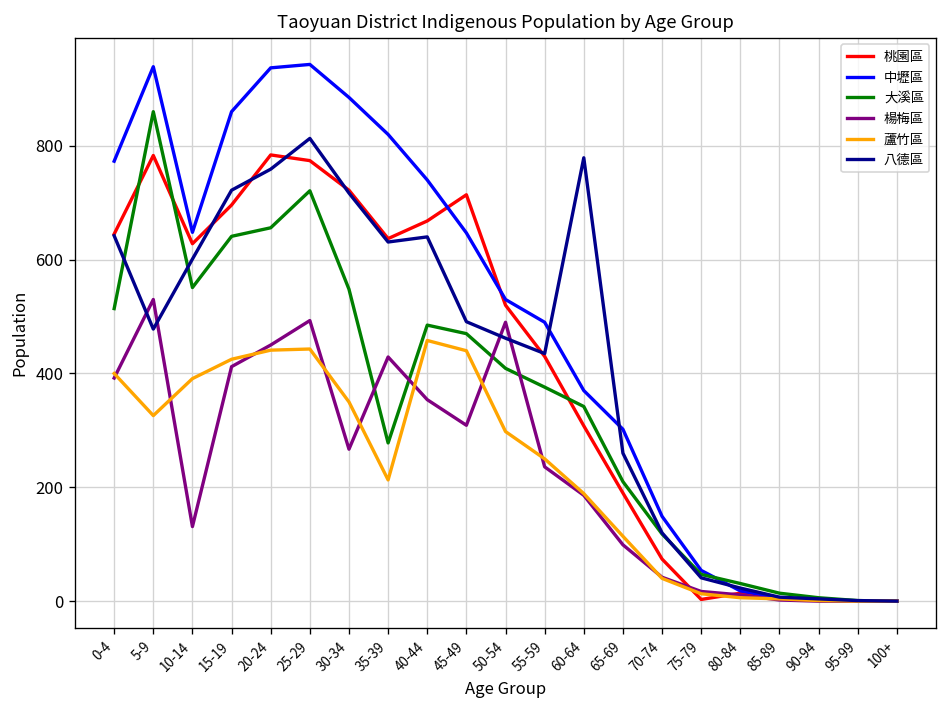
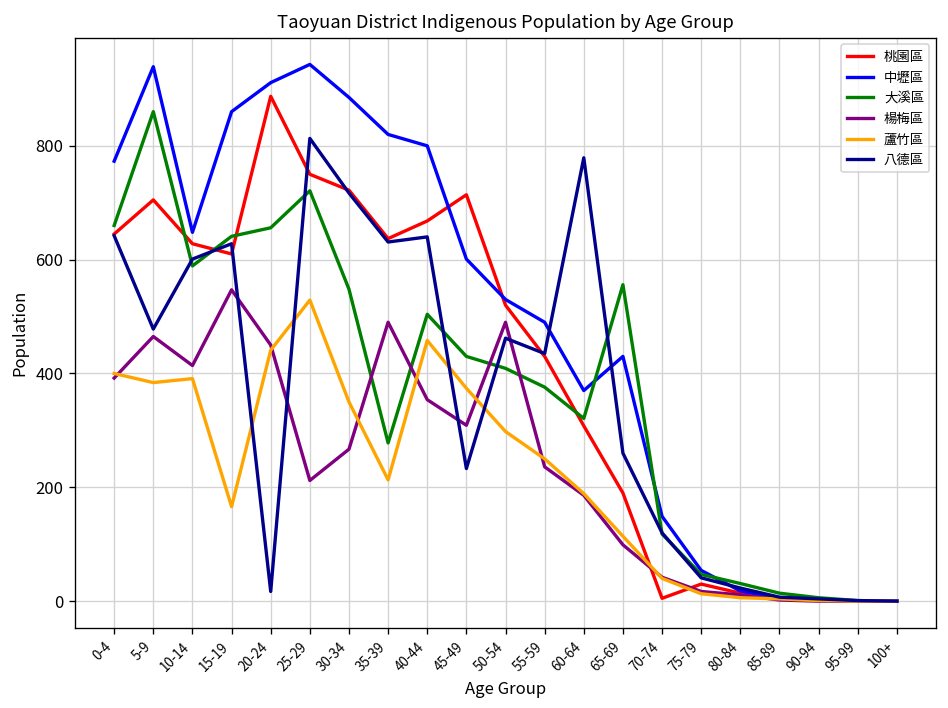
大溪區, 0-4: 510 -> 660
桃園區, 5-9: 780 -> 710
楊梅區, 5-9: 530 -> 470
蘆竹區, 5-9: 330 -> 380
大溪區, 10-14: 550 -> 590
楊梅區, 10-14: 130 -> 410
桃園區, 15-19: 700 -> 610
楊梅區, 15-19: 410 -> 550
蘆竹區, 15-19: 430 -> 170
八德區, 15-19: 720 -> 630
桃園區, 20-24: 780 -> 890
中壢區, 20-24: 940 -> 910
八德區, 20-24: 760 -> 20
桃園區, 25-29: 770 -> 750
楊梅區, 25-29: 490 -> 210
蘆竹區, 25-29: 440 -> 530
楊梅區, 35-39: 430 -> 490
中壢區, 40-44: 740 -> 800
大溪區, 40-44: 490 -> 500
中壢區, 45-49: 650 -> 600
大溪區, 45-49: 470 -> 430
蘆竹區, 45-49: 440 -> 370
八德區, 45-49: 490 -> 230
大溪區, 60-64: 340 -> 320
中壢區, 65-69: 300 -> 430
大溪區, 65-69: 210 -> 560
桃園區, 70-74: 70 -> 10
桃園區, 75-79: 0 -> 30
